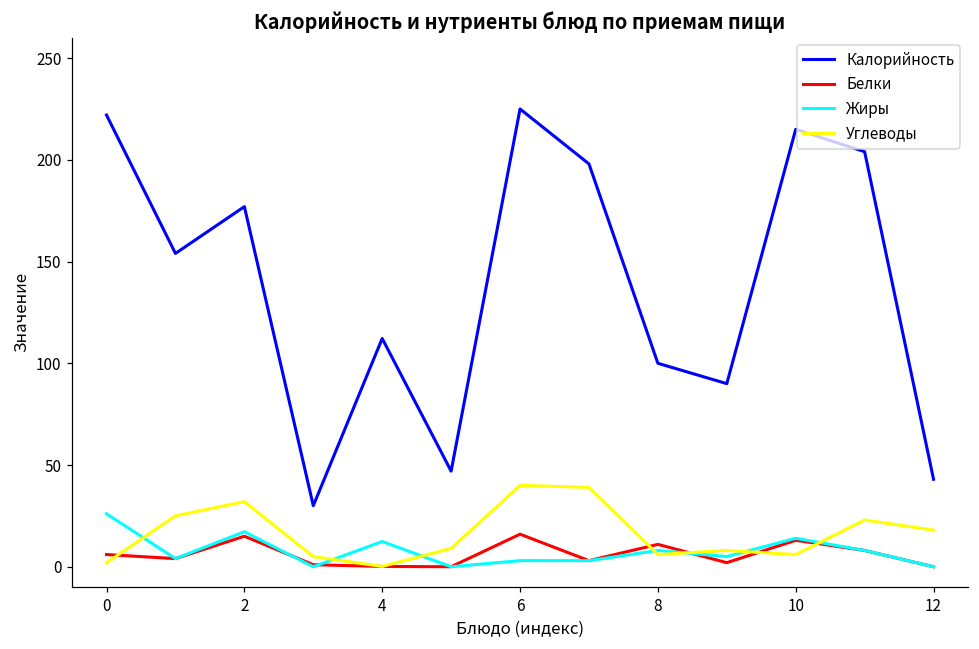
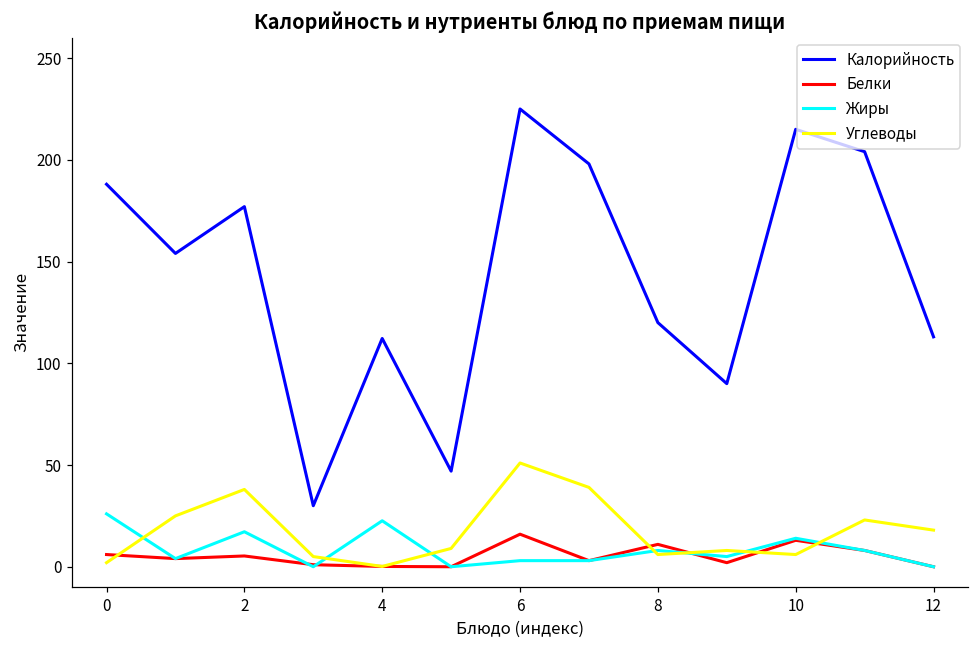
Калорийность, 0: 222 -> 188
Белки, 2: 15 -> 5
Углеводы, 2: 32 -> 38
Жиры, 4: 12 -> 23
Углеводы, 6: 40 -> 51
Калорийность, 8: 100 -> 120
Калорийность, 12: 43 -> 113
